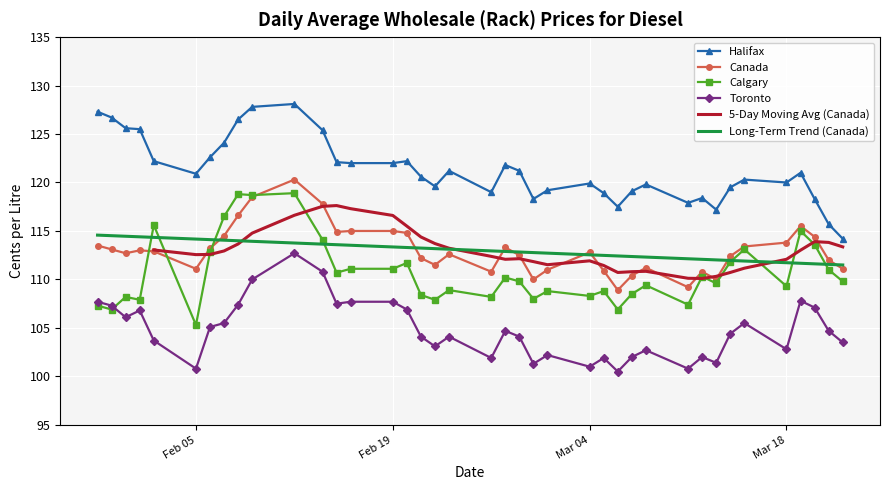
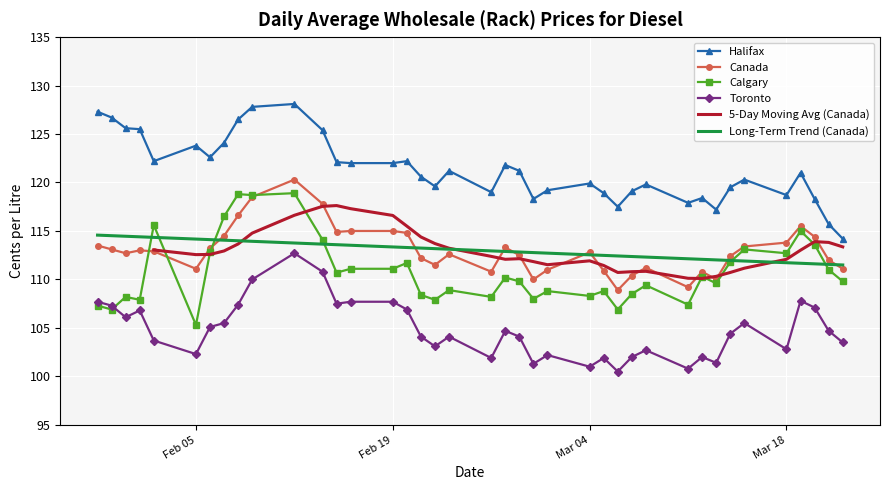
Halifax, Feb 05: 121 -> 124
Toronto, Feb 05: 101 -> 102
Halifax, Mar 18: 120 -> 119
Calgary, Mar 18: 109 -> 113
